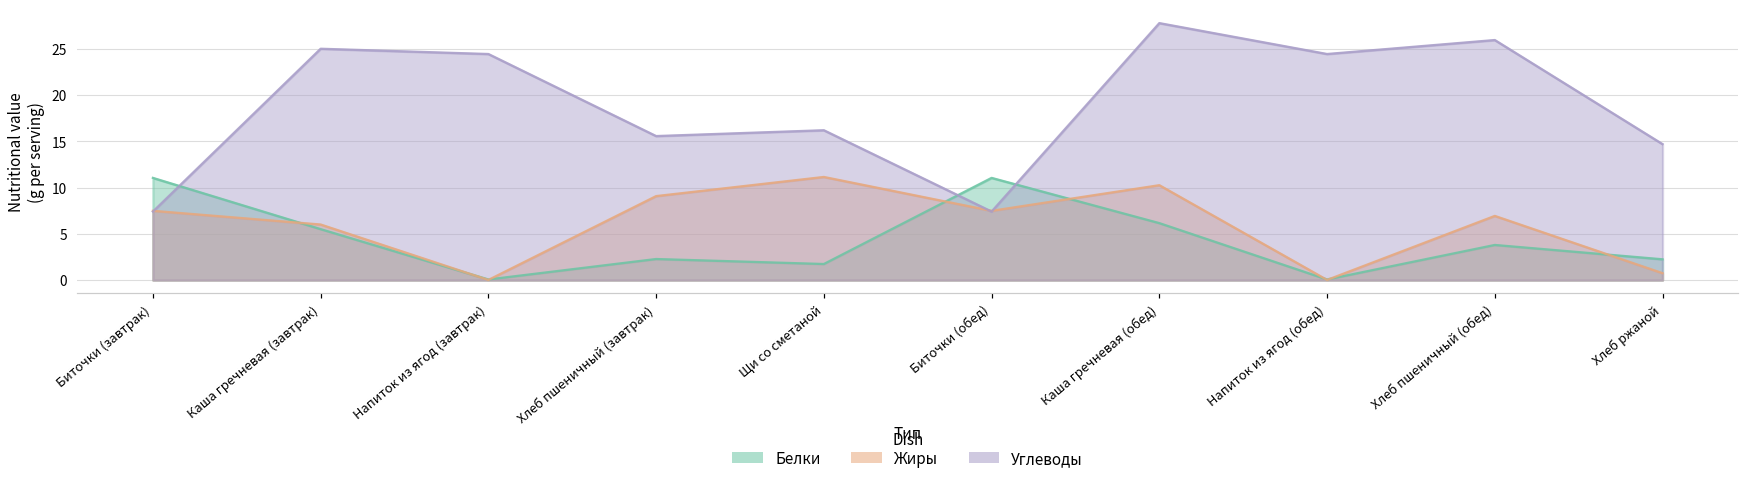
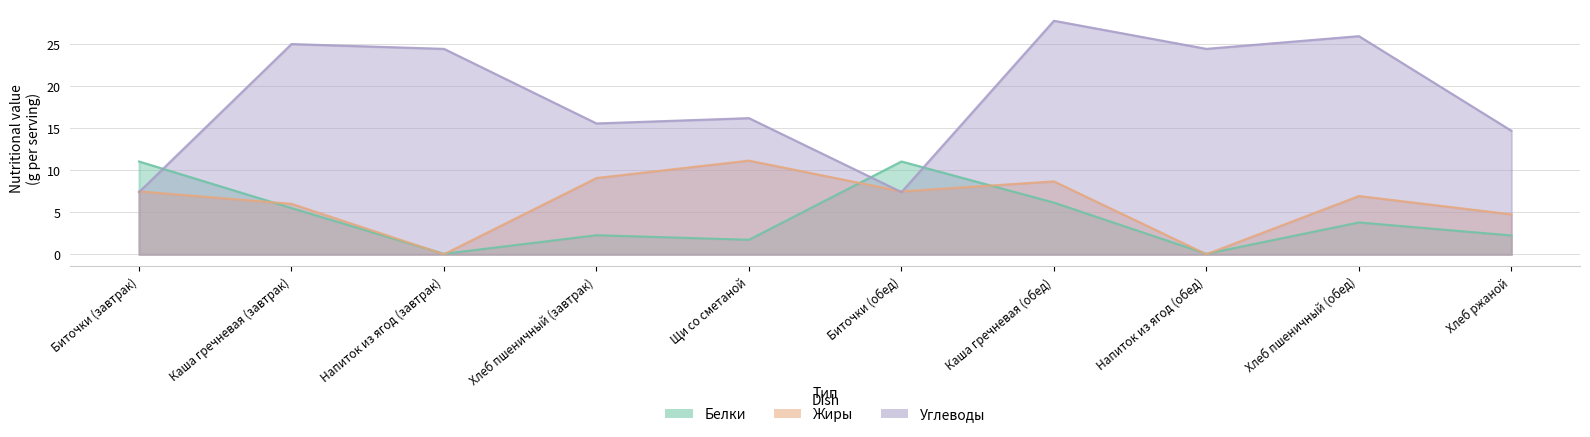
Жиры, Каша гречневая (обед): 10 -> 9
Жиры, Хлеб ржаной: 1 -> 5
